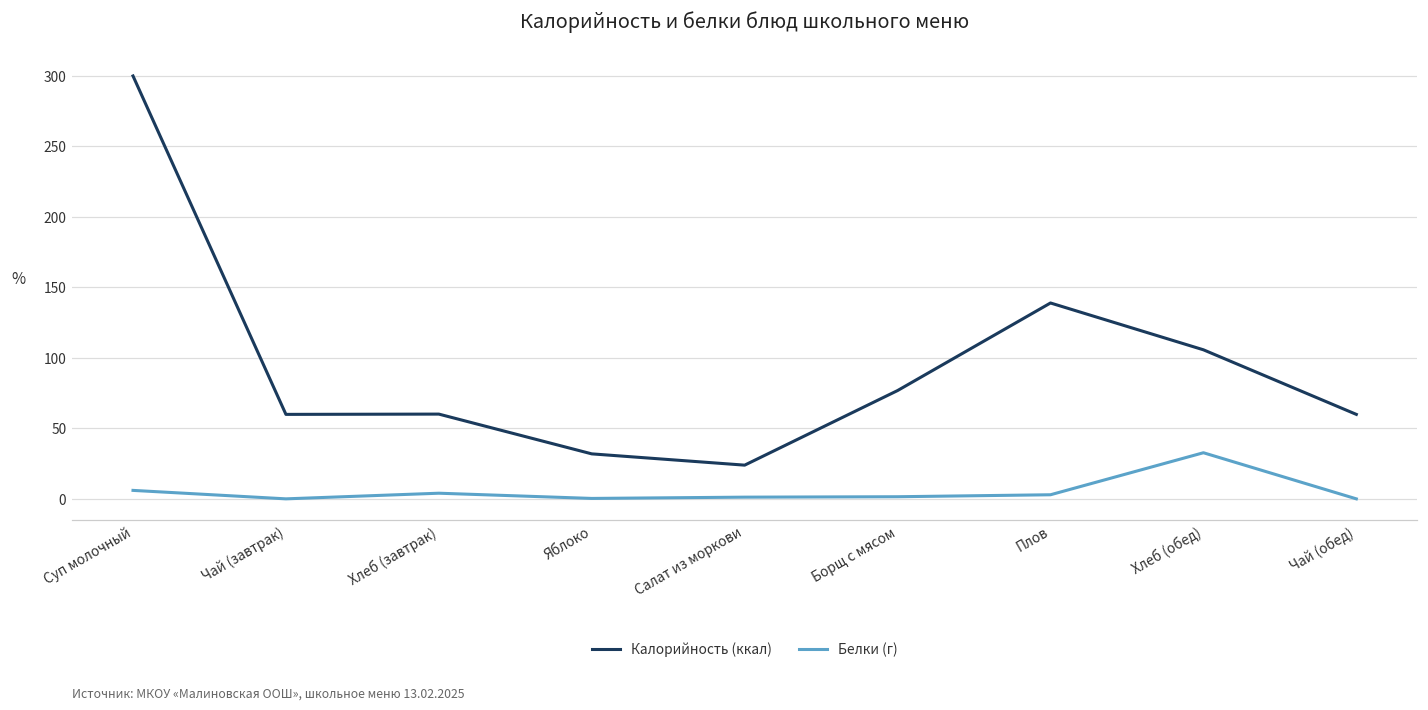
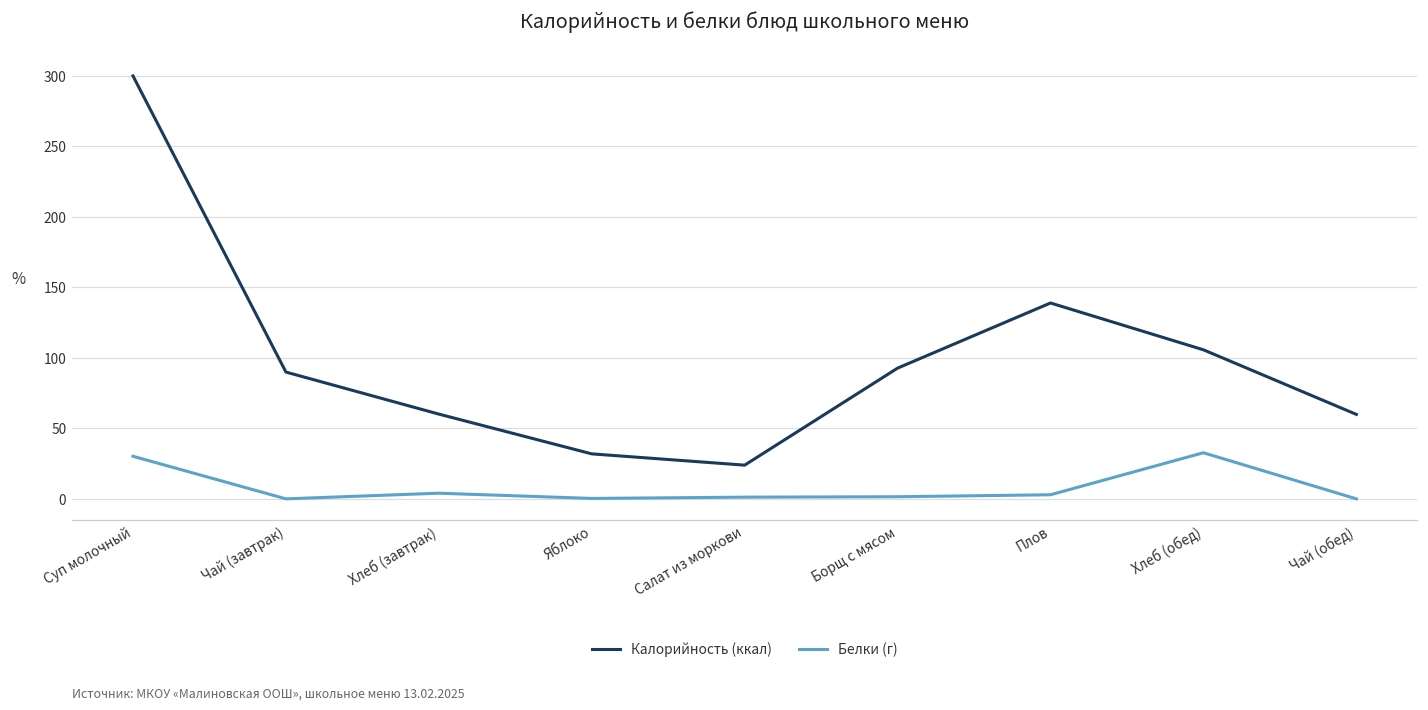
Белки (г), Суп молочный: 6 -> 30
Калорийность (ккал), Чай (завтрак): 60 -> 90
Калорийность (ккал), Борщ с мясом: 77 -> 93
